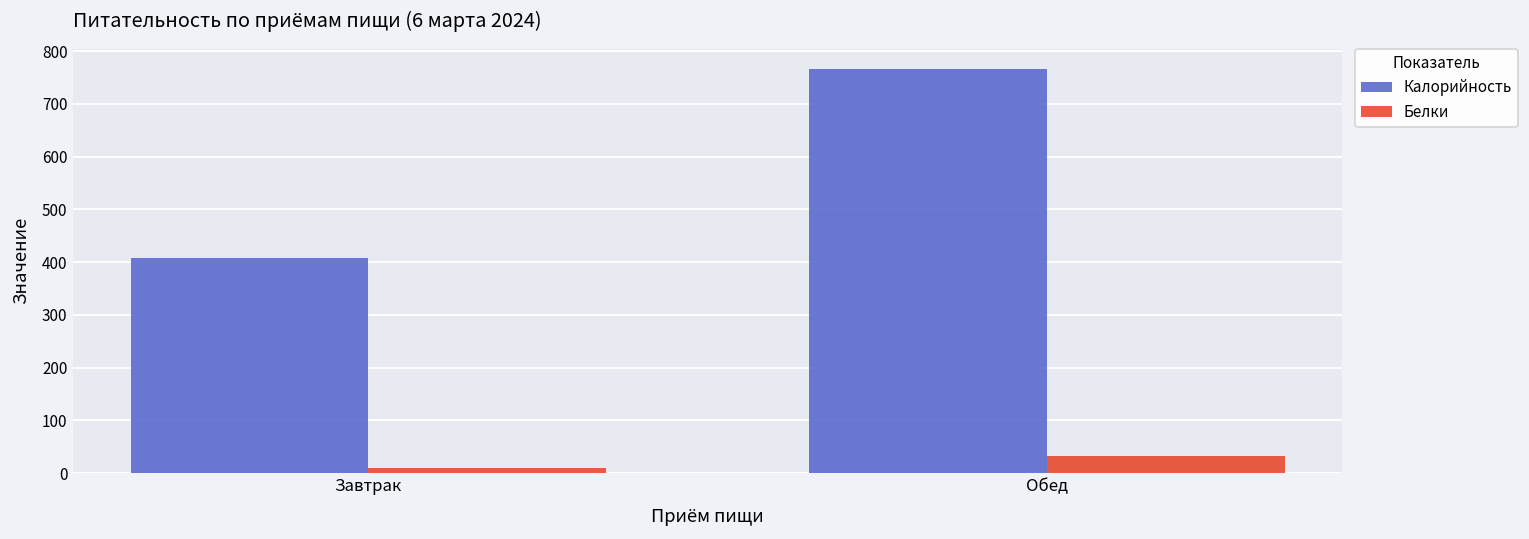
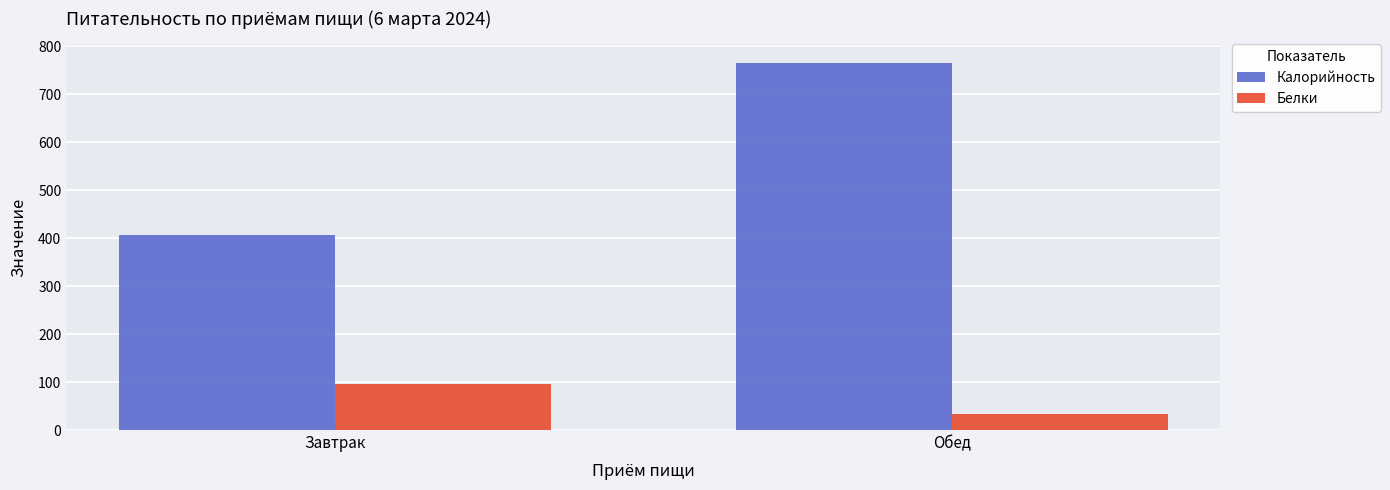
Белки, Завтрак: 10 -> 100
